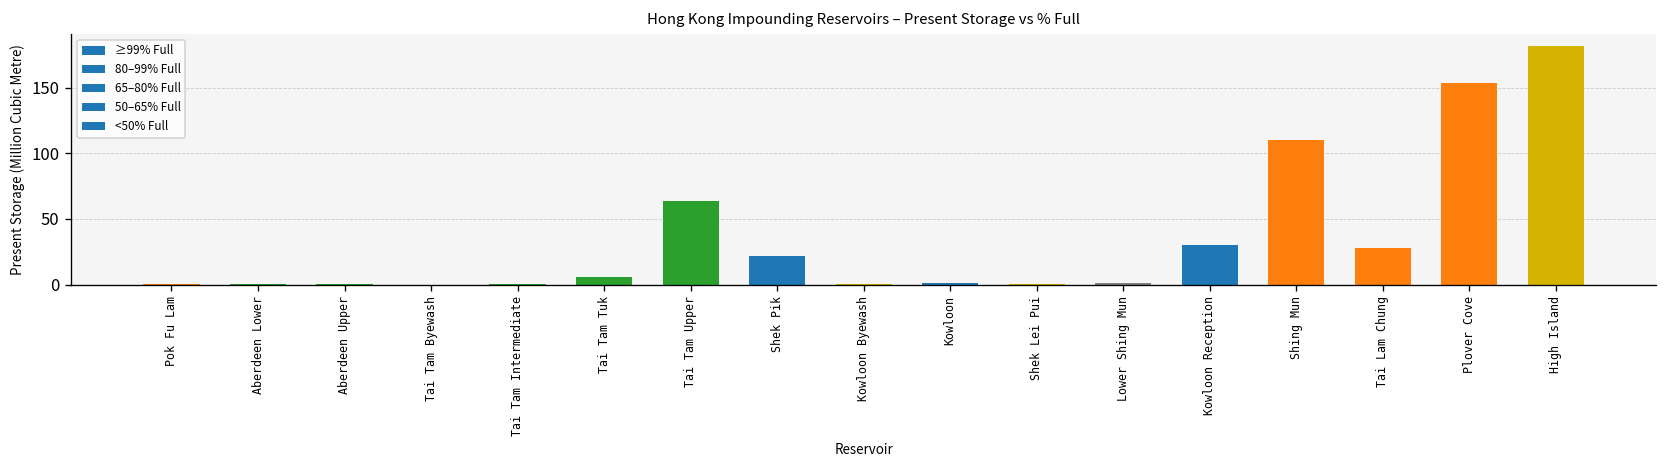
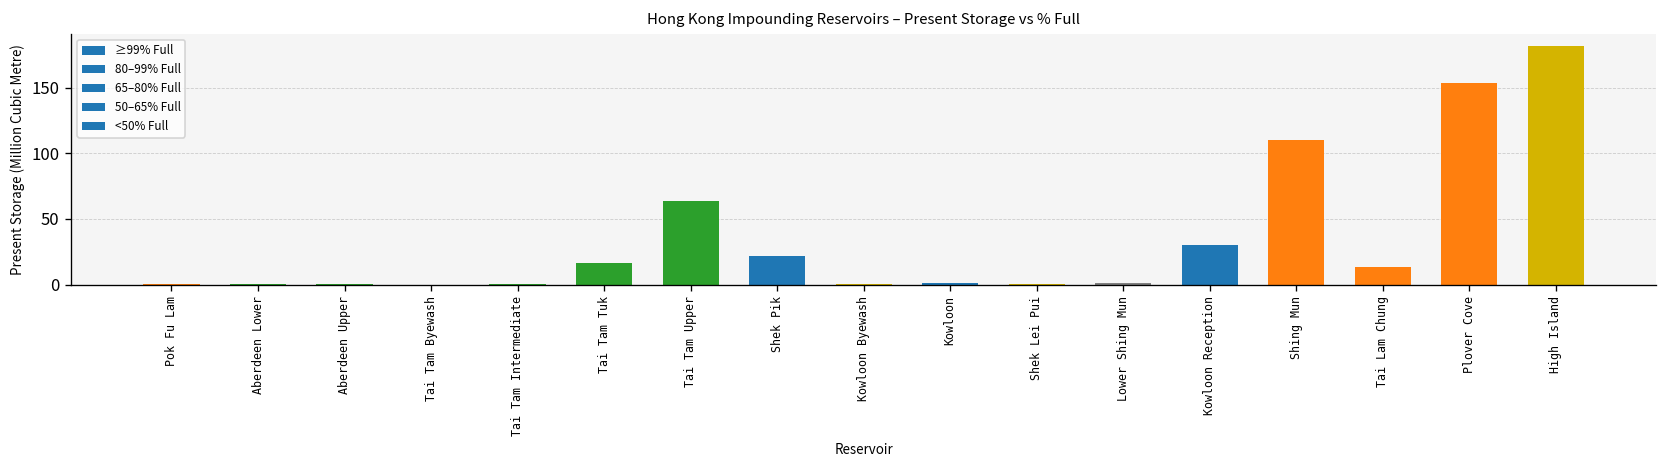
Tai Tam Tuk: 6 -> 16
Tai Lam Chung: 28 -> 14
